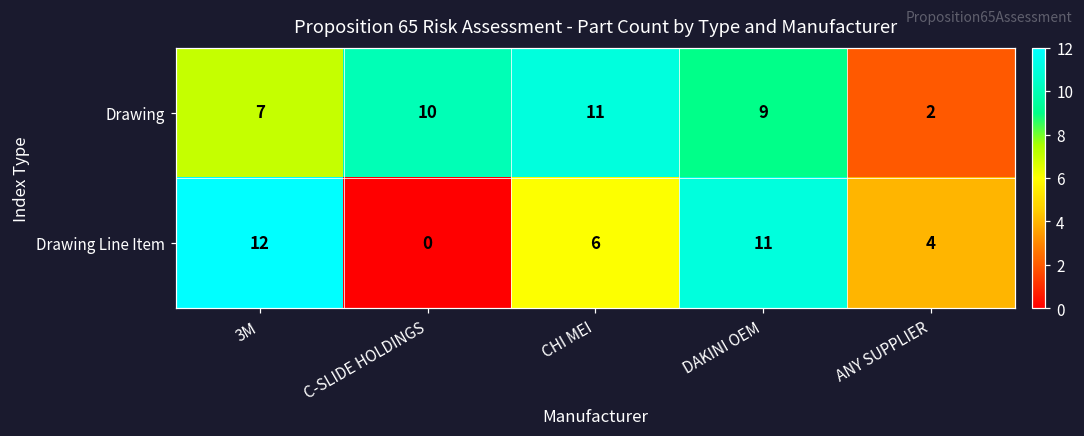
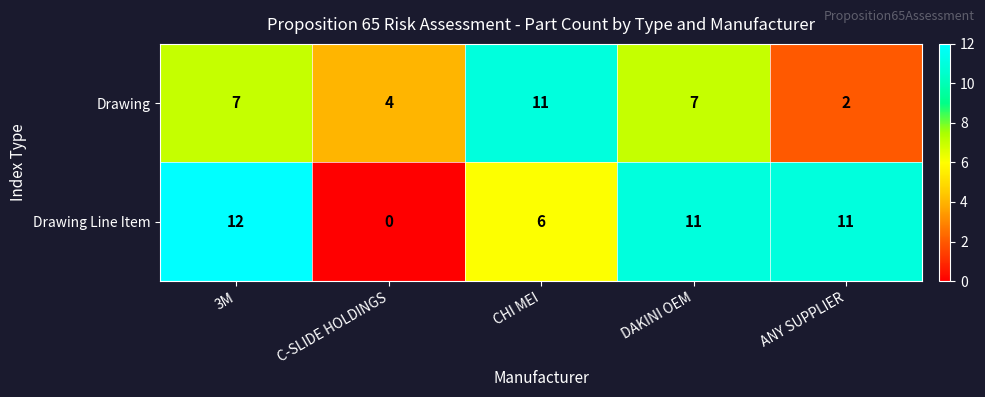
Drawing, C-SLIDE HOLDINGS: 10 -> 4
Drawing, DAKINI OEM: 9 -> 7
Drawing Line Item, ANY SUPPLIER: 4 -> 11
